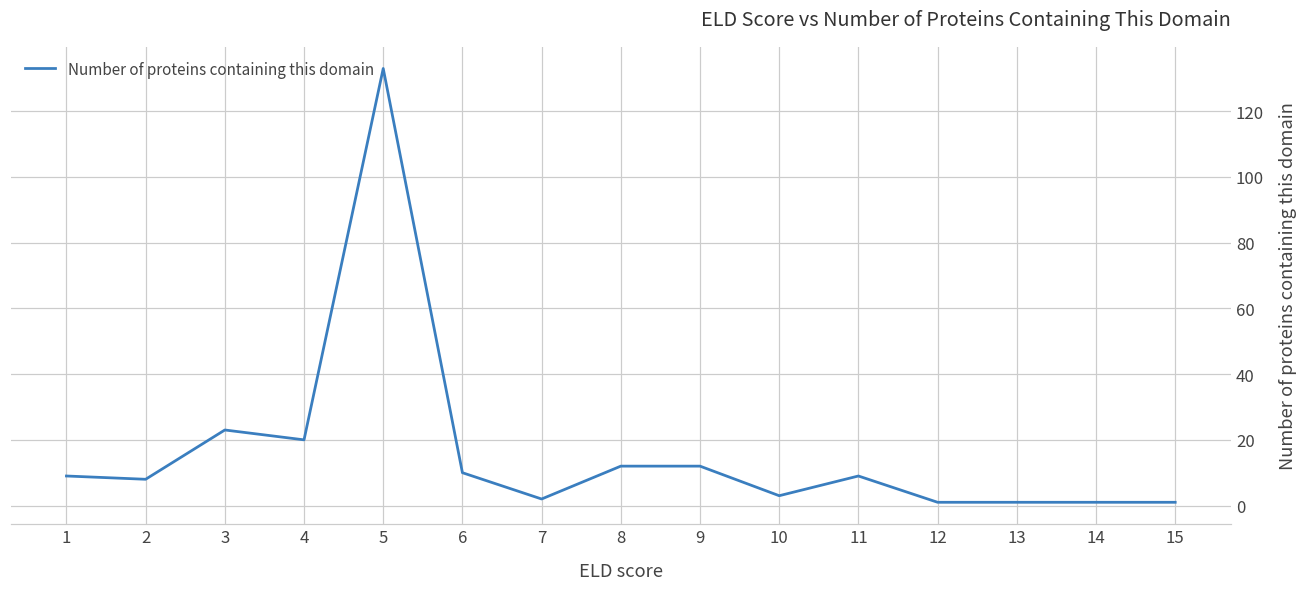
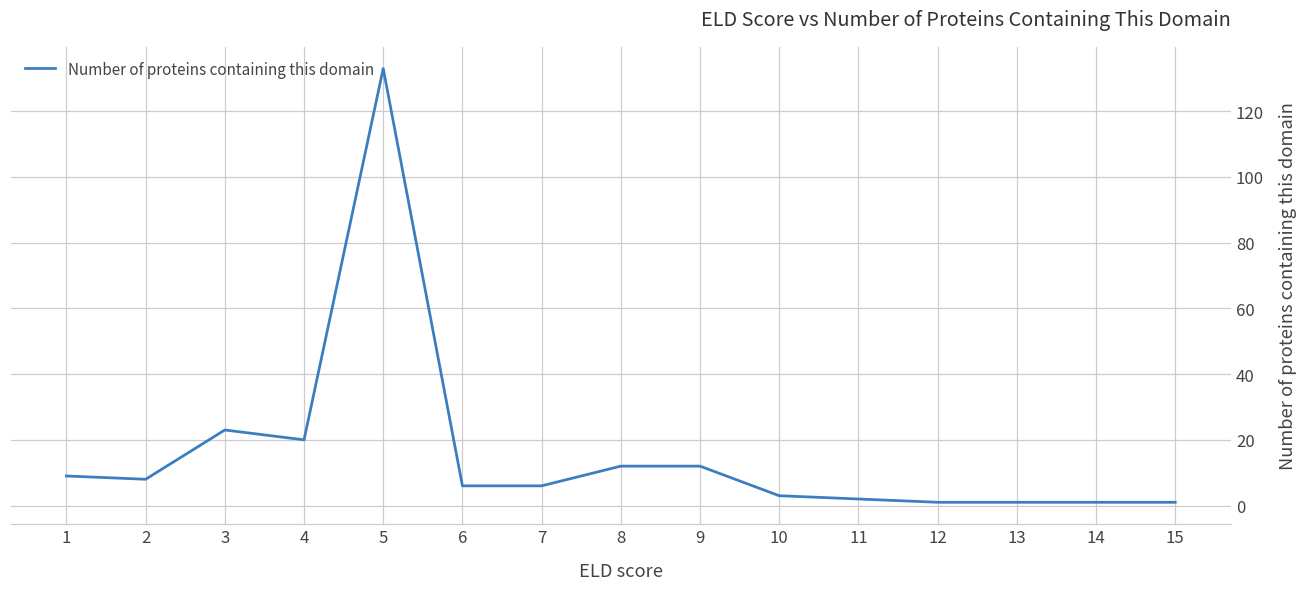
6: 10 -> 6
7: 2 -> 6
11: 9 -> 2
